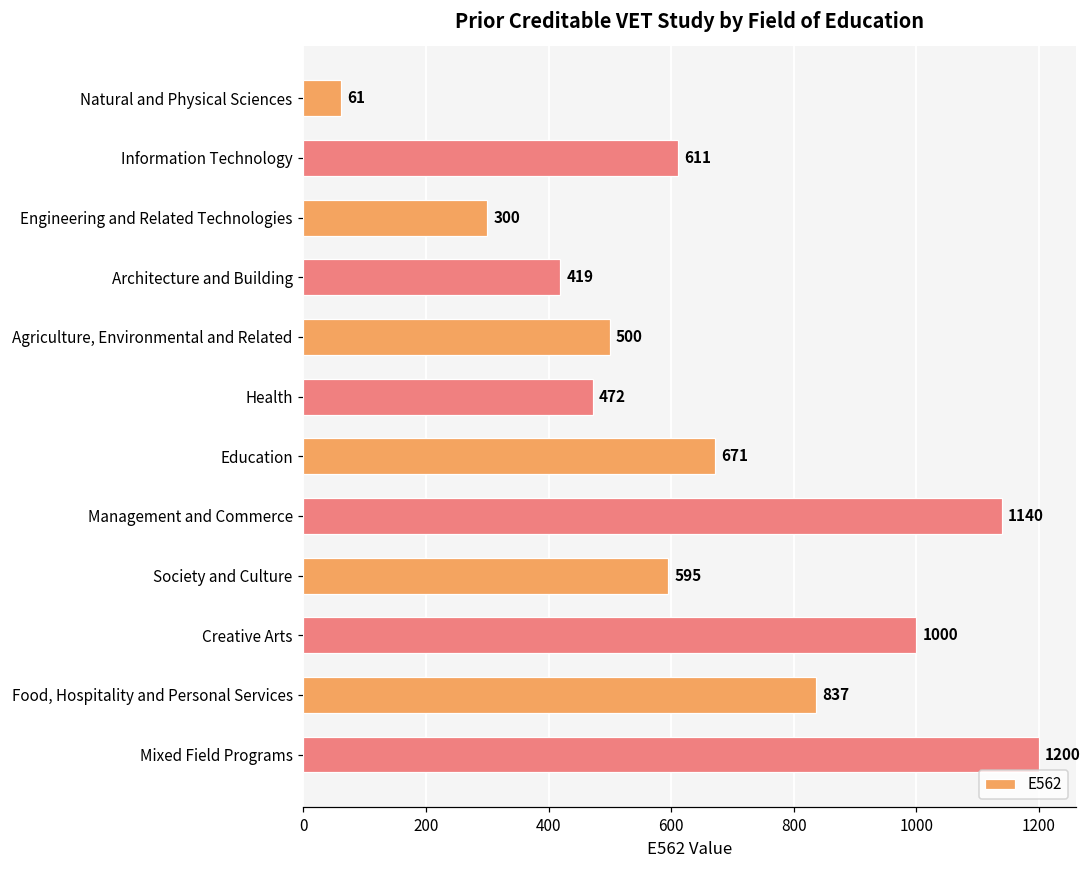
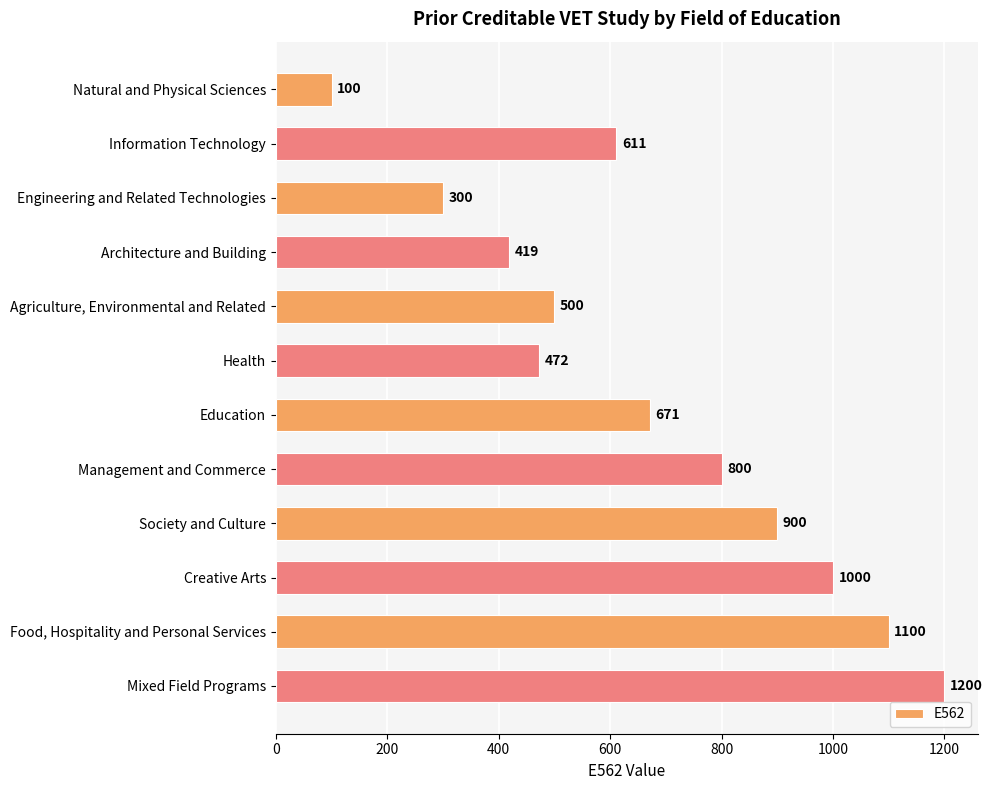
Natural and Physical Sciences: 61 -> 100
Management and Commerce: 1140 -> 800
Society and Culture: 595 -> 900
Food, Hospitality and Personal Services: 837 -> 1100
